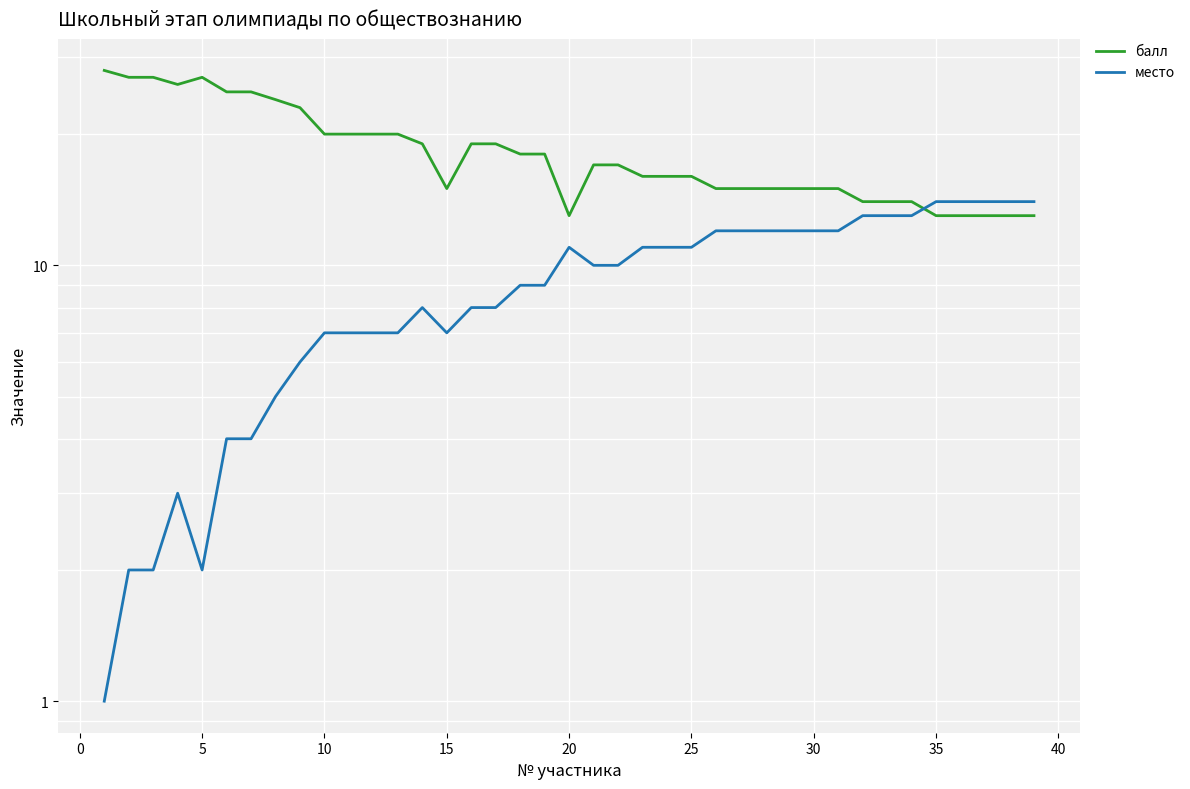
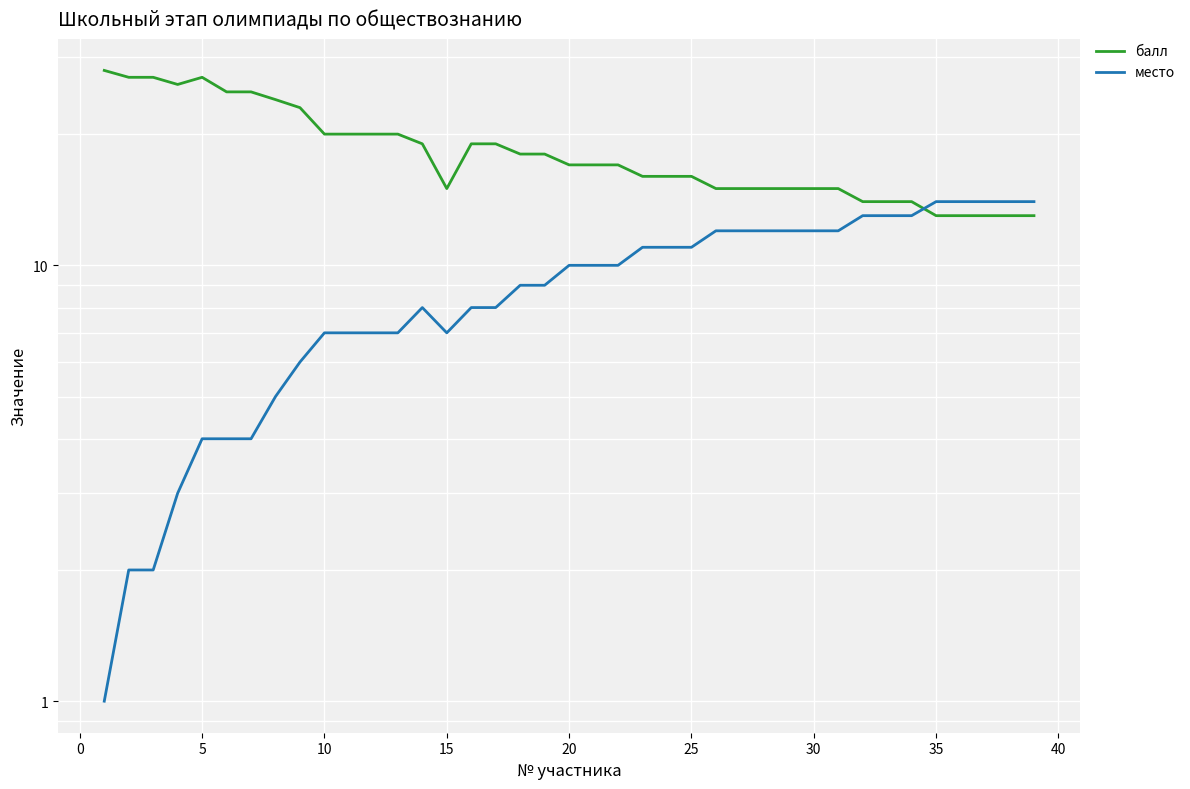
место, 5: 2 -> 4
балл, 20: 13 -> 17
место, 20: 11 -> 10
